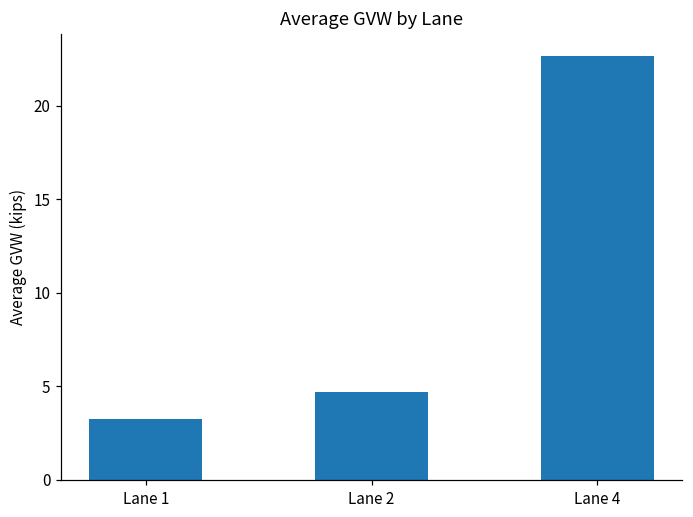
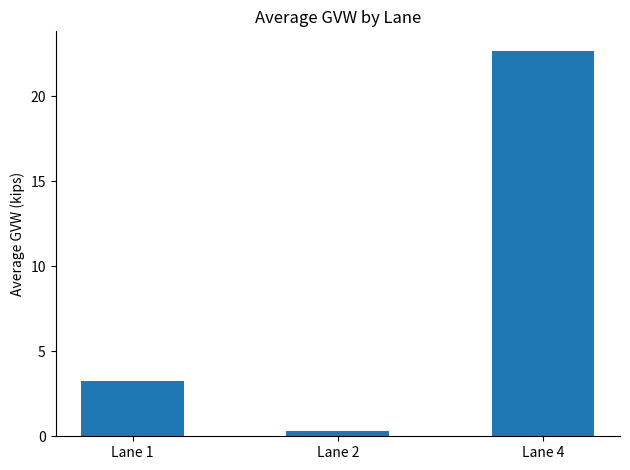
Lane 2: 4.7 -> 0.3
